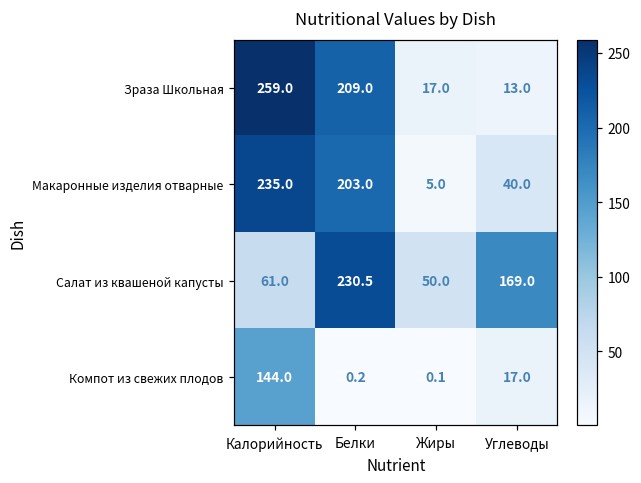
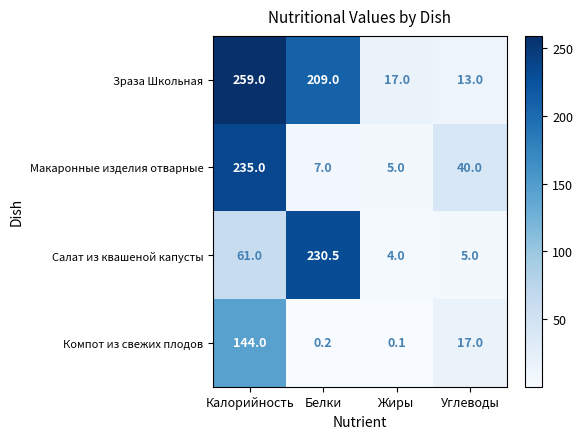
Макаронные изделия отварные, Белки: 203.0 -> 7.0
Салат из квашеной капусты, Жиры: 50.0 -> 4.0
Салат из квашеной капусты, Углеводы: 169.0 -> 5.0
